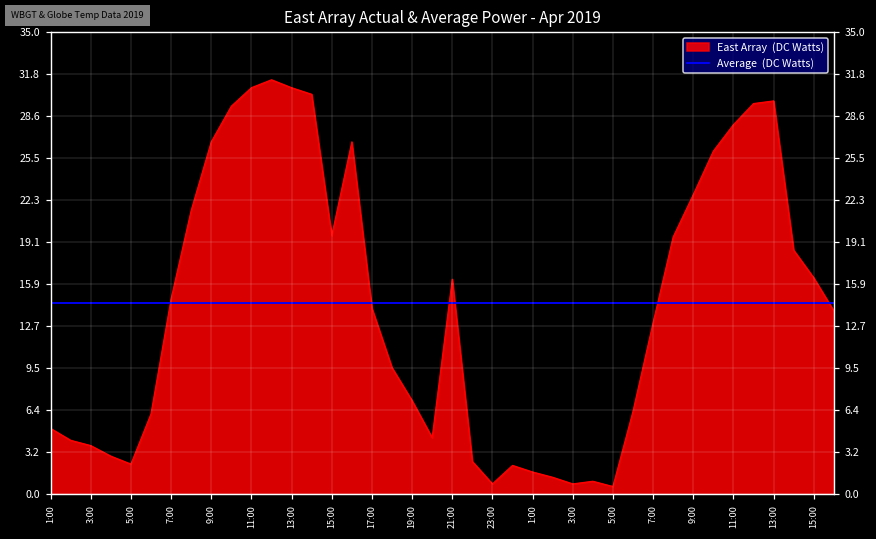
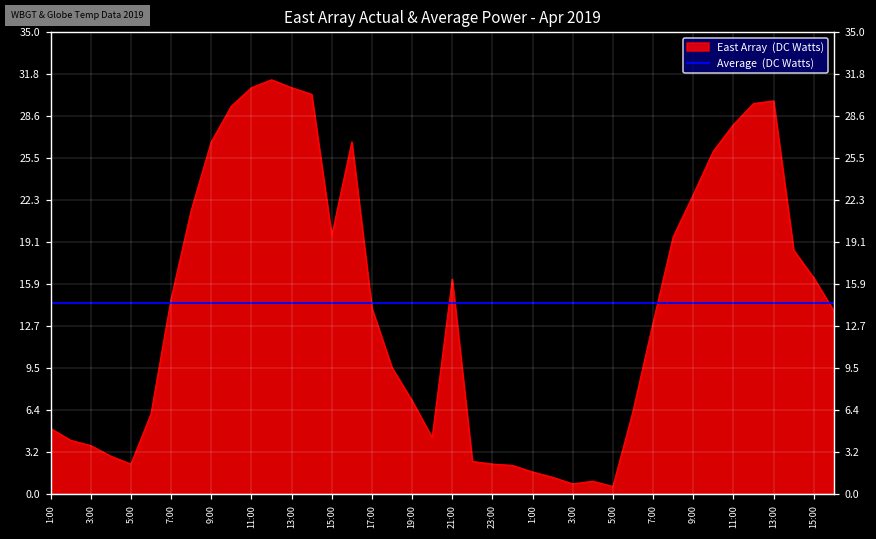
23:00: 0.8 -> 2.3
